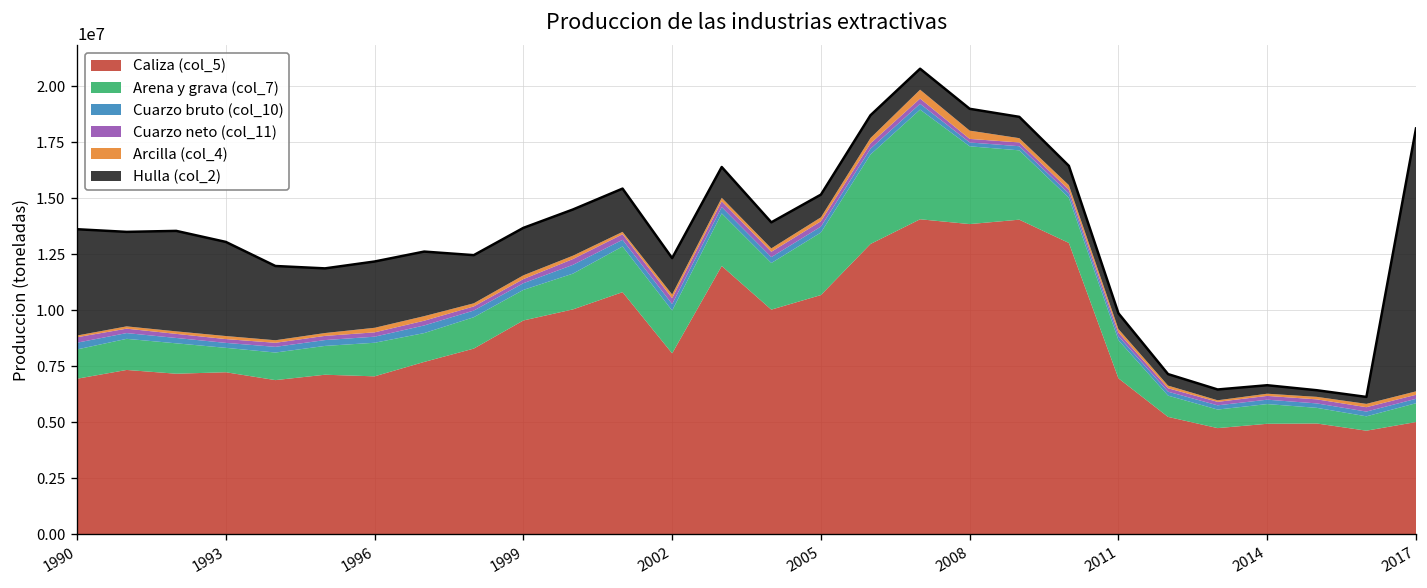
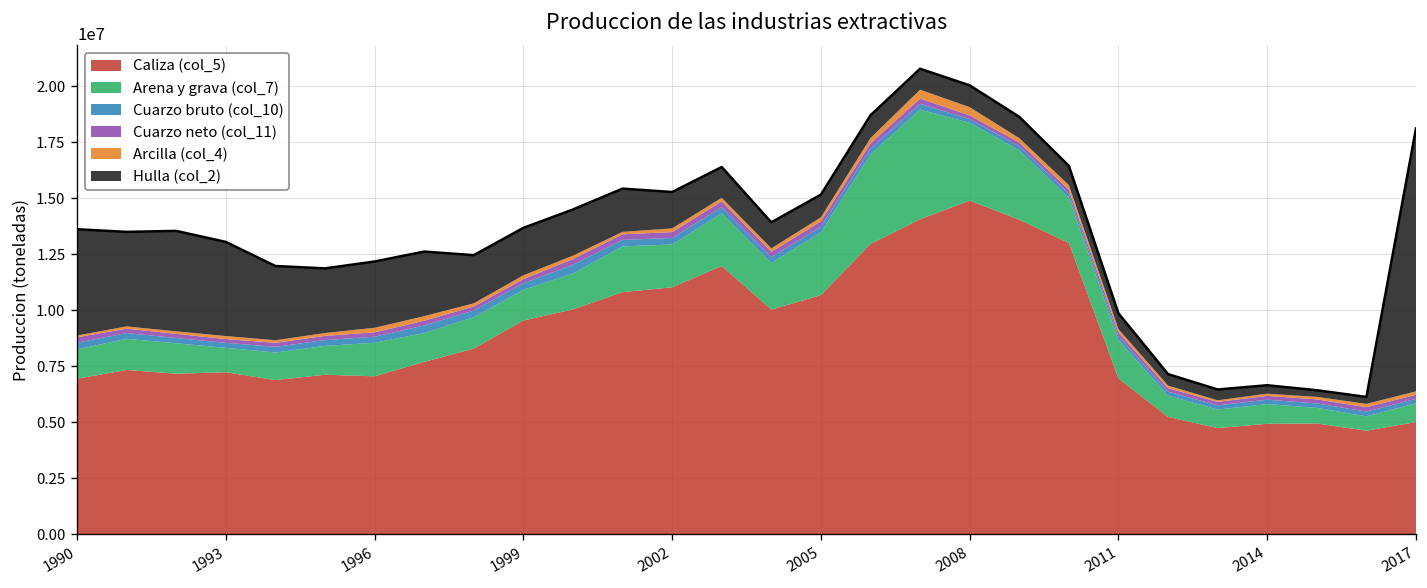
Caliza (col_5), 2002: 8100000 -> 11000000
Caliza (col_5), 2008: 13800000 -> 14900000
